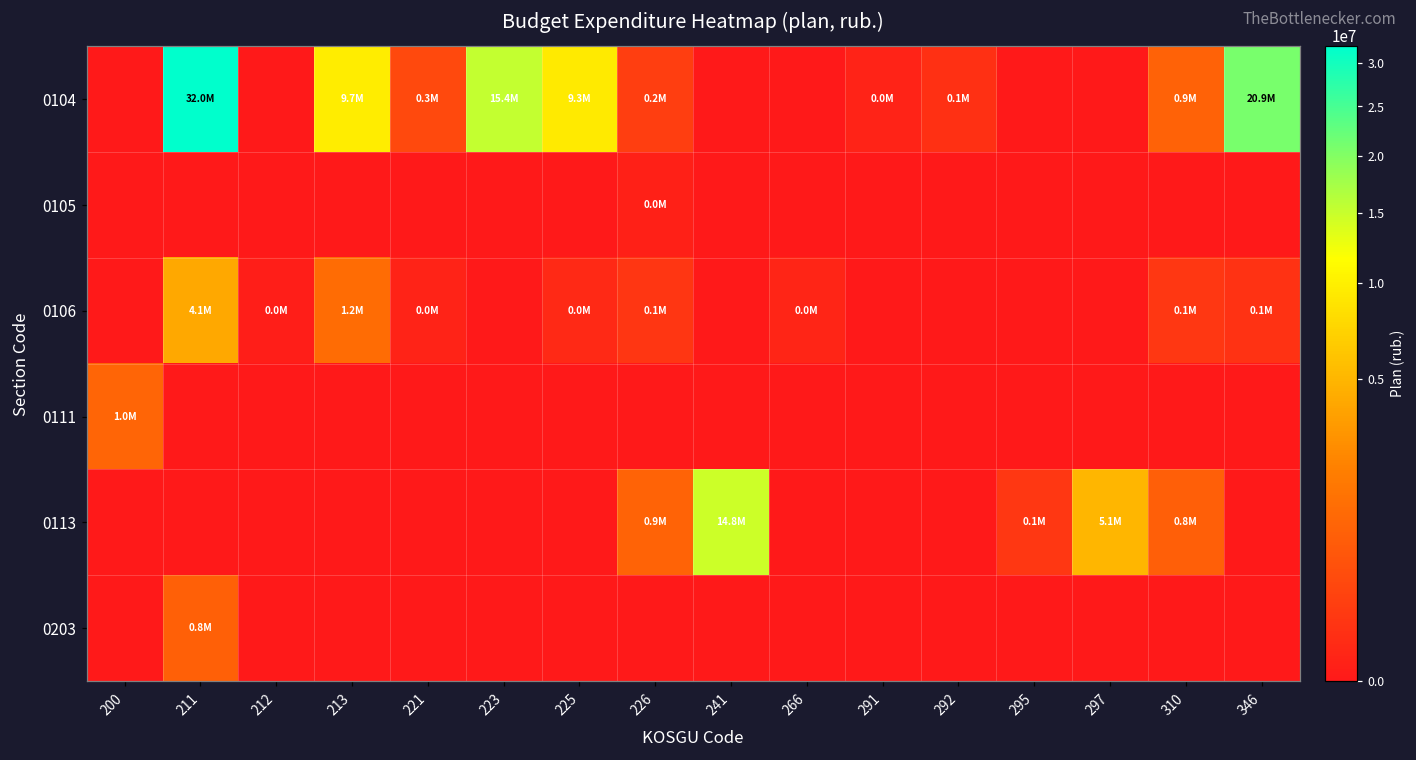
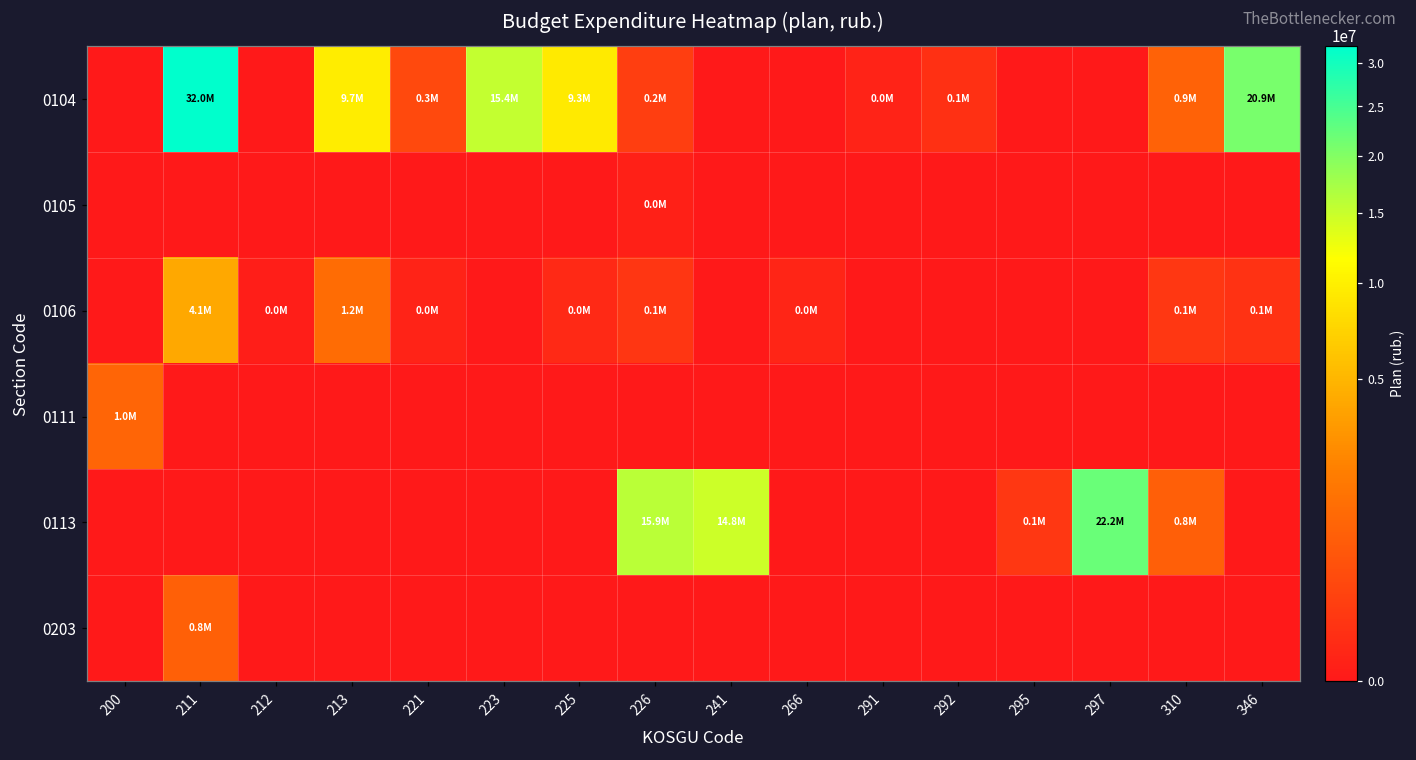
0113, 226: 0.9M -> 15.9M
0113, 297: 5.1M -> 22.2M
